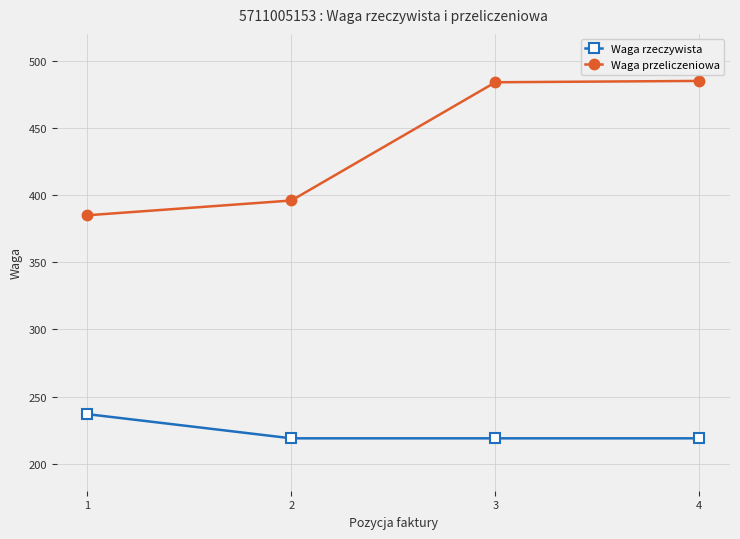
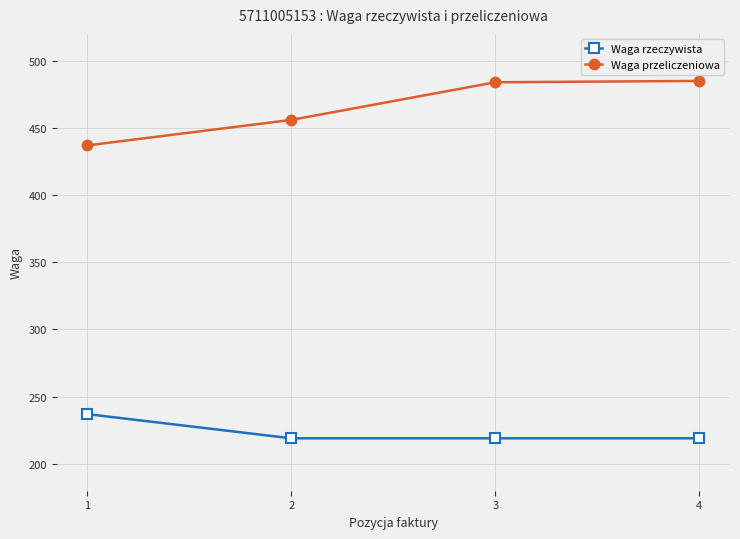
Waga przeliczeniowa, 1: 385 -> 437
Waga przeliczeniowa, 2: 396 -> 456
